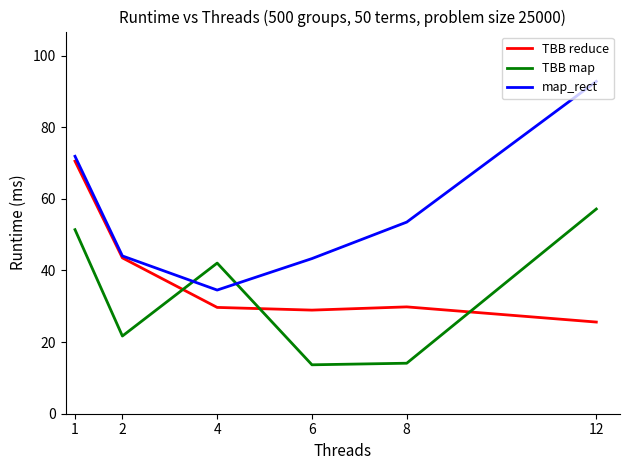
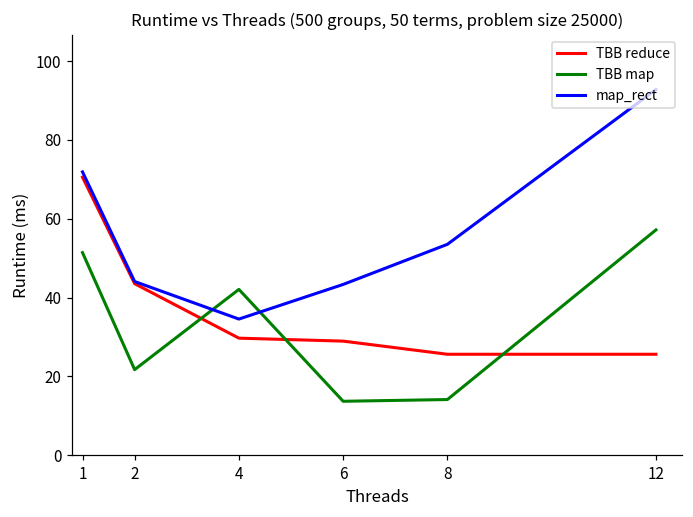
TBB reduce, 8: 30 -> 26
